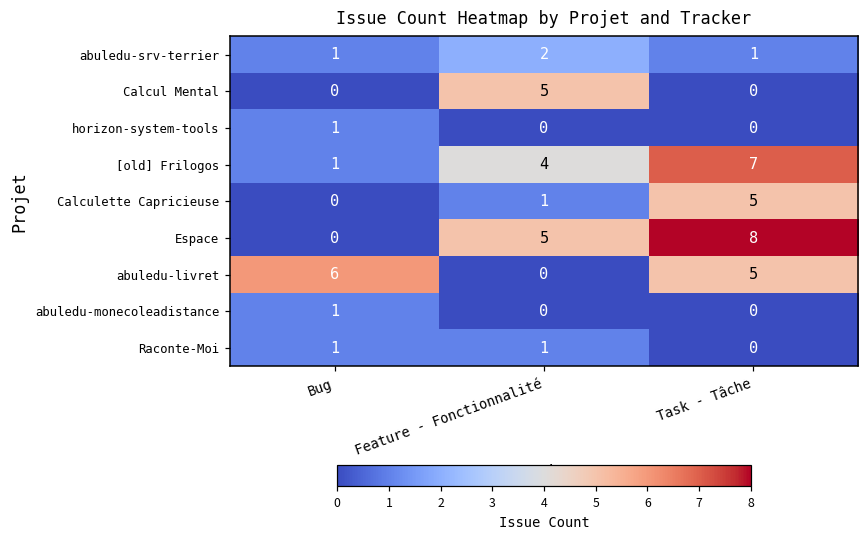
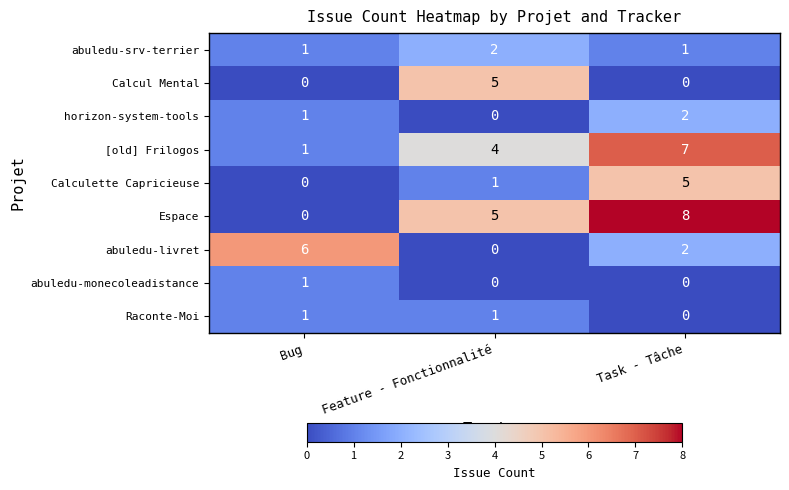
horizon-system-tools, Task - Tâche: 0 -> 2
abuledu-livret, Task - Tâche: 5 -> 2
